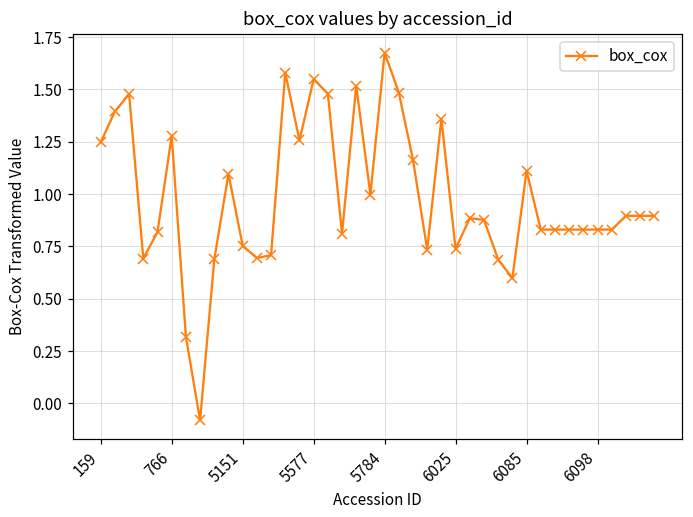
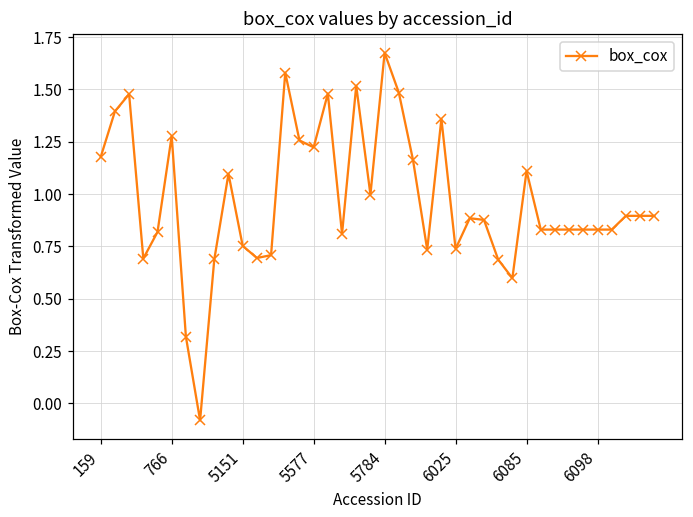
159: 1.25 -> 1.18
5577: 1.55 -> 1.22
